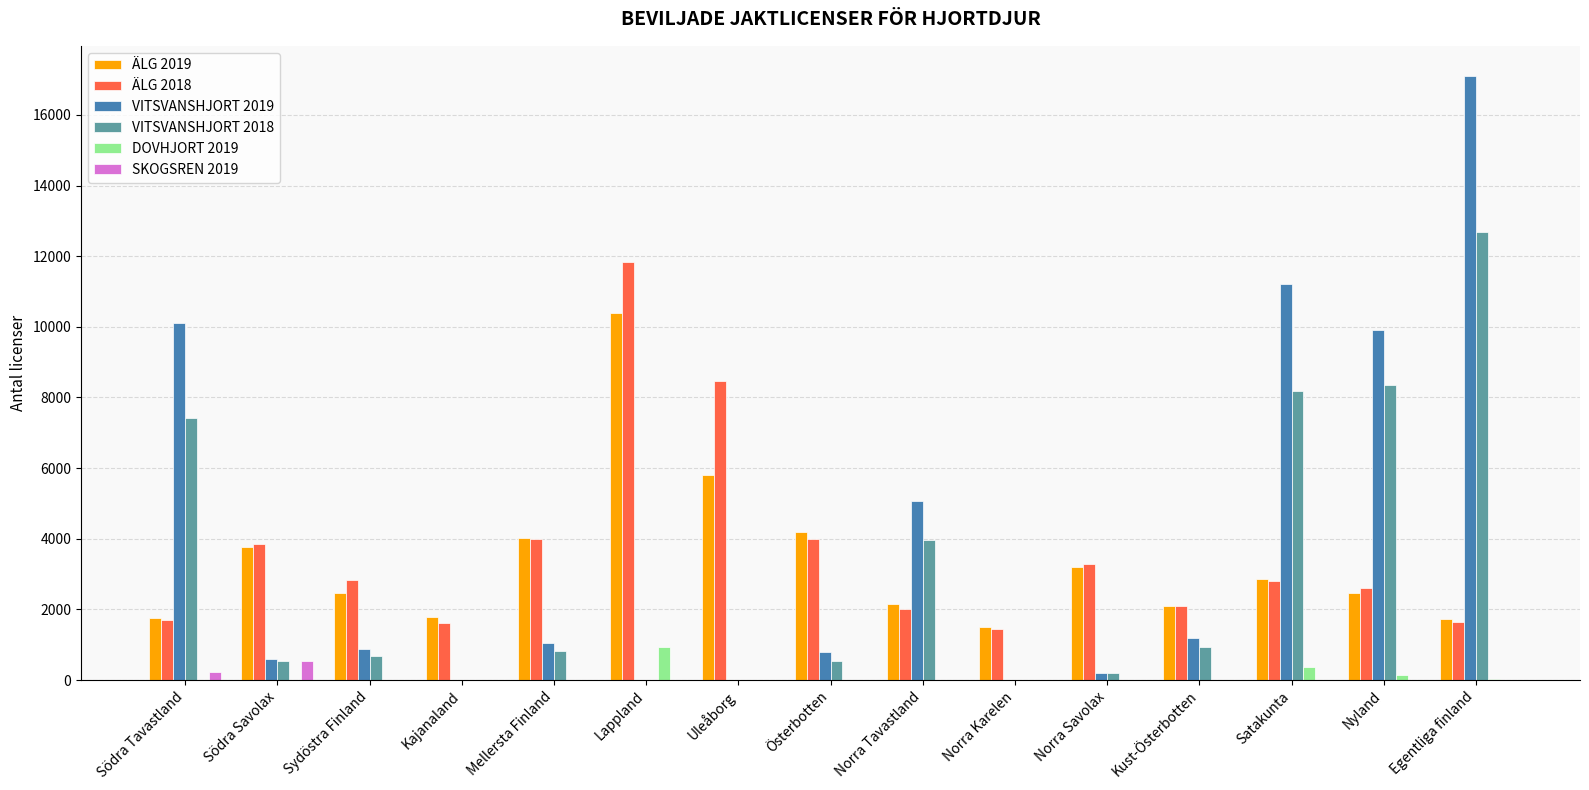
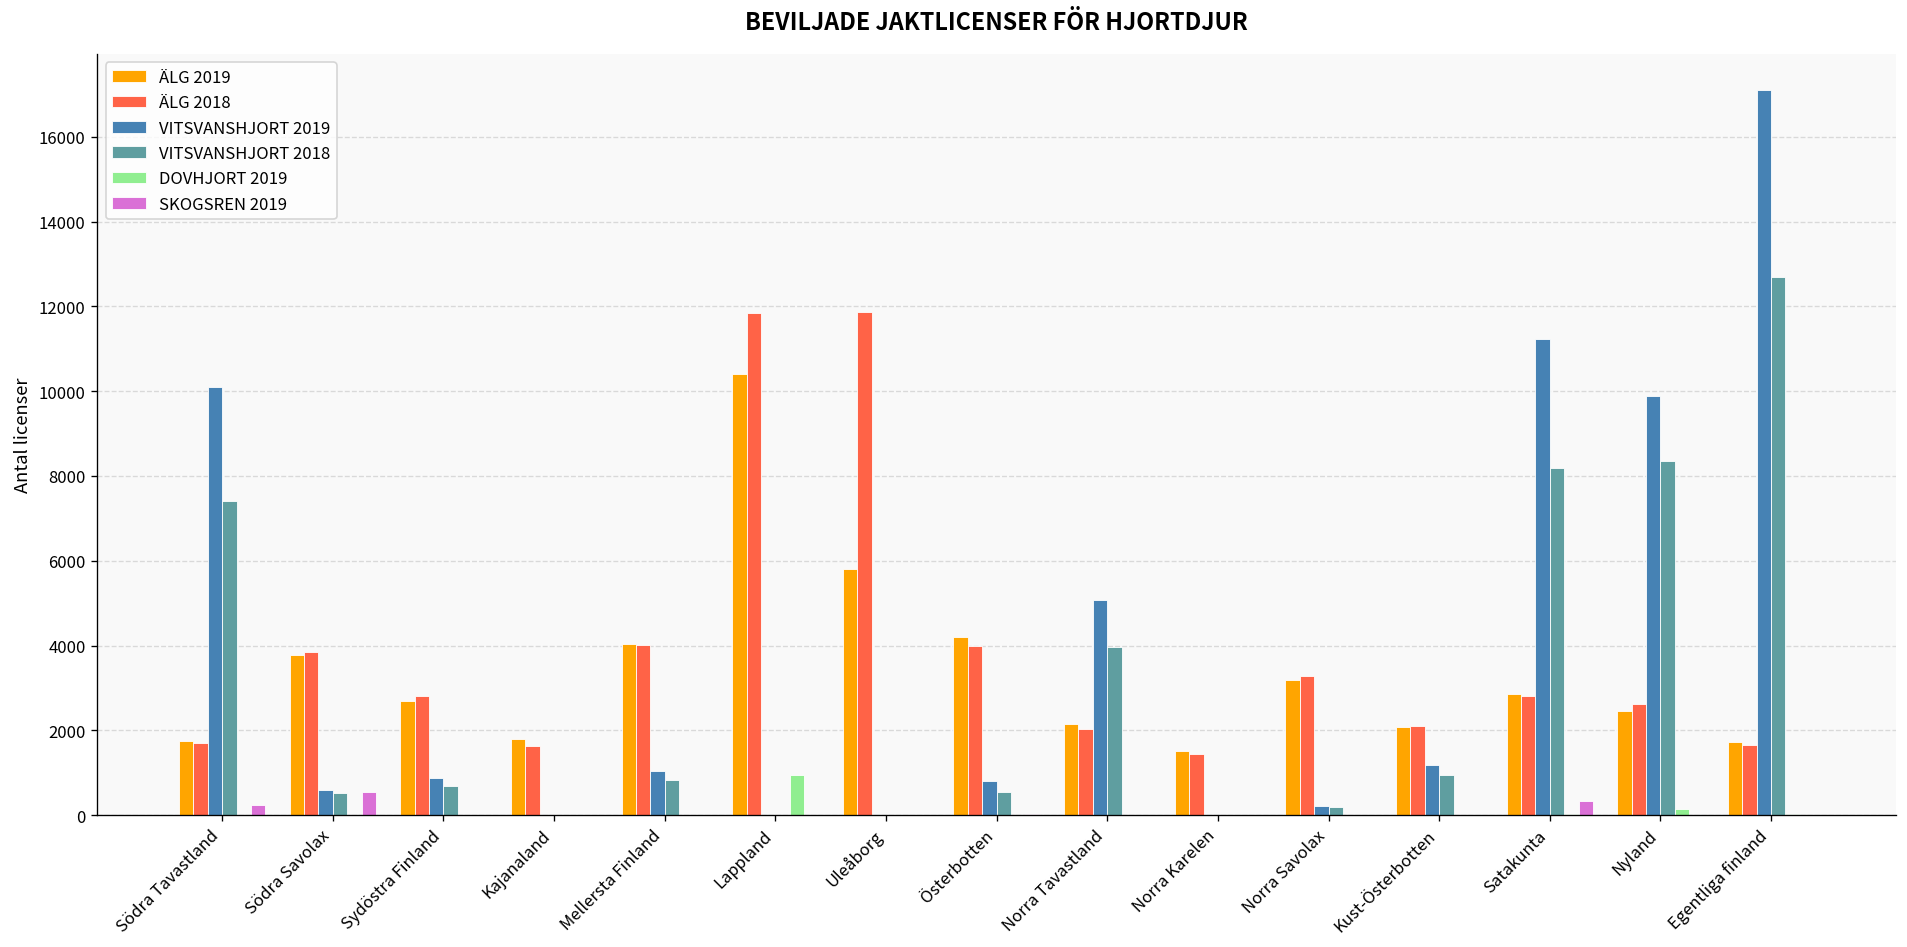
ÄLG 2019, Sydöstra Finland: 2500 -> 2700
ÄLG 2018, Uleåborg: 8500 -> 11900
DOVHJORT 2019, Satakunta: 400 -> 0
SKOGSREN 2019, Satakunta: 0 -> 300
